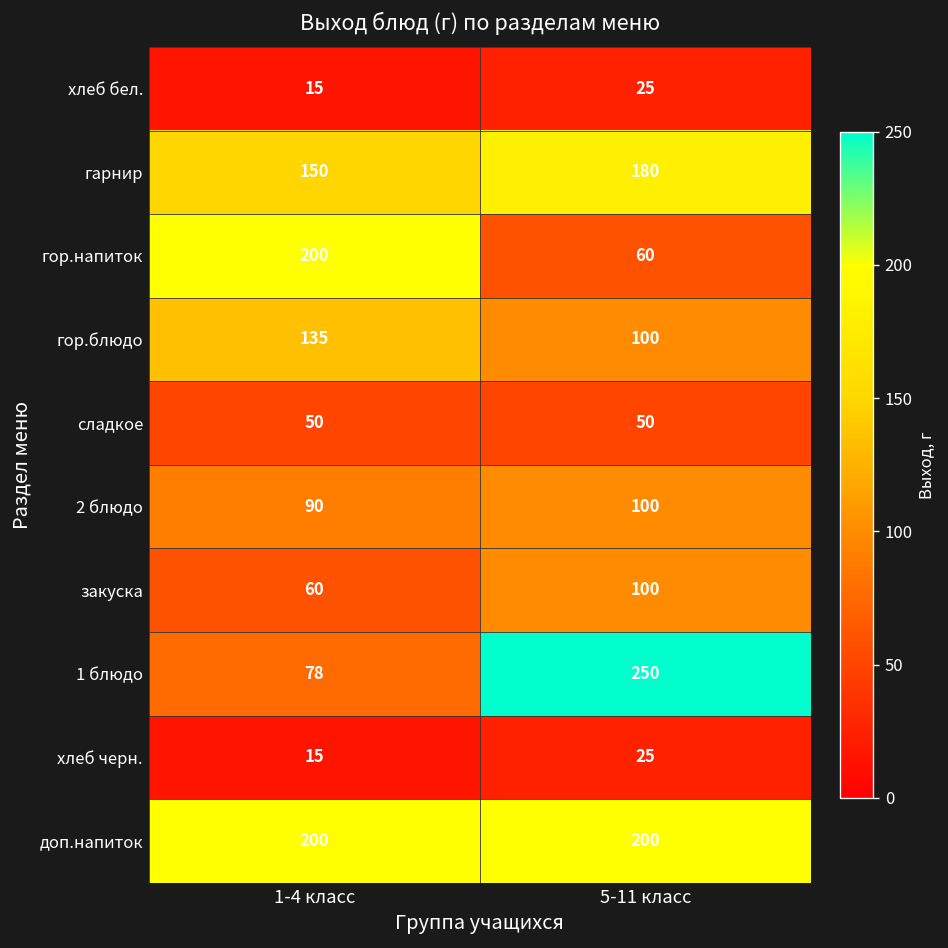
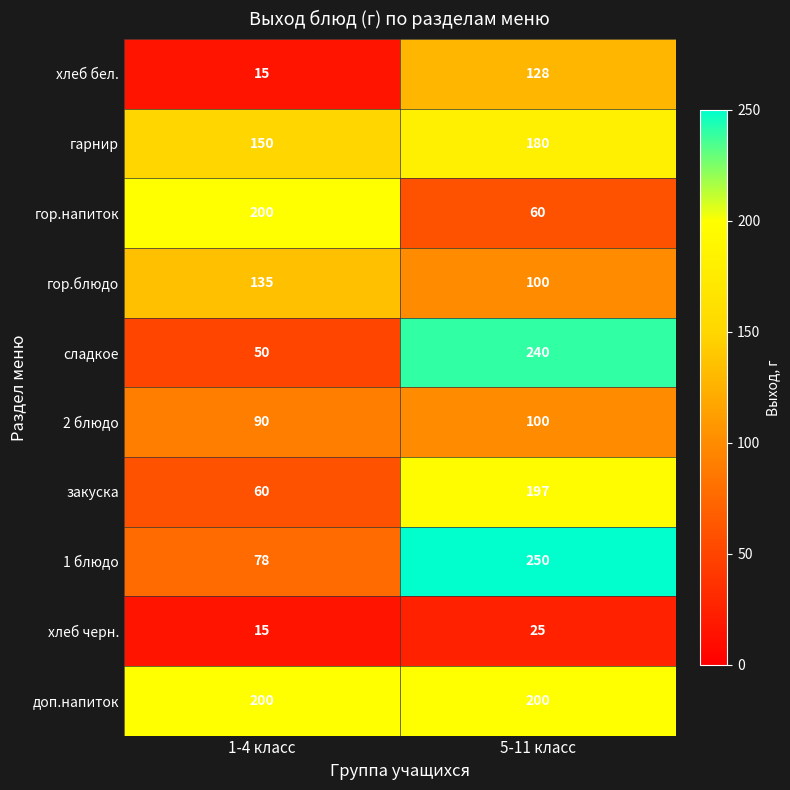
хлеб бел., 5-11 класс: 25 -> 128
сладкое, 5-11 класс: 50 -> 240
закуска, 5-11 класс: 100 -> 197
